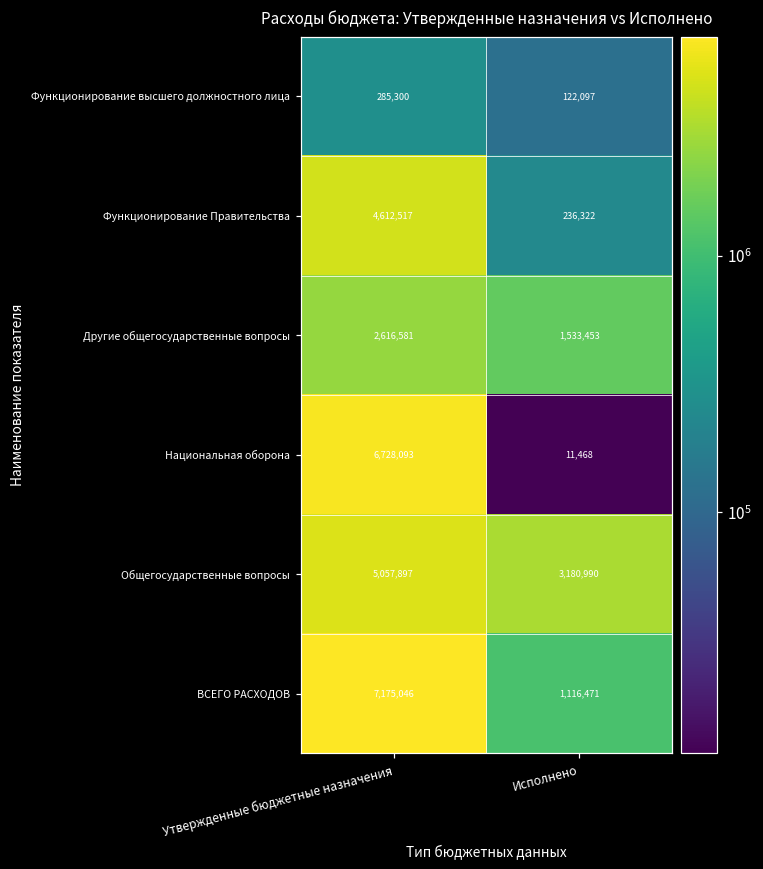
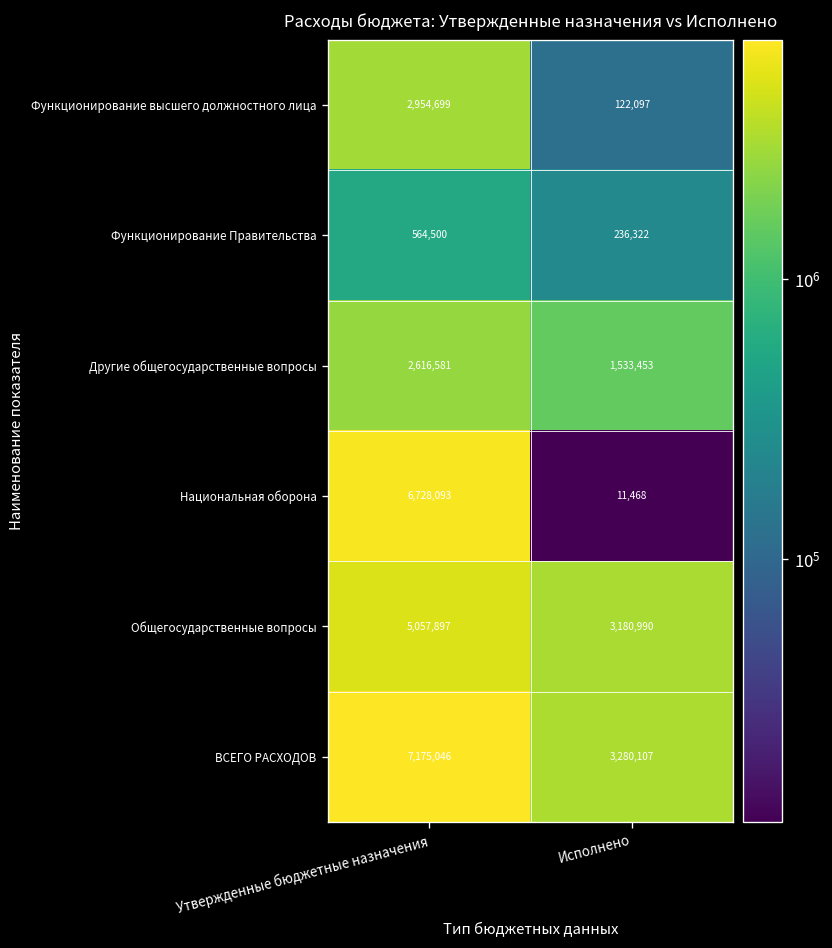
Функционирование высшего должностного лица, Утвержденные бюджетные назначения: 285,300 -> 2,954,699
Функционирование Правительства, Утвержденные бюджетные назначения: 4,612,517 -> 564,500
ВСЕГО РАСХОДОВ, Исполнено: 1,116,471 -> 3,280,107
